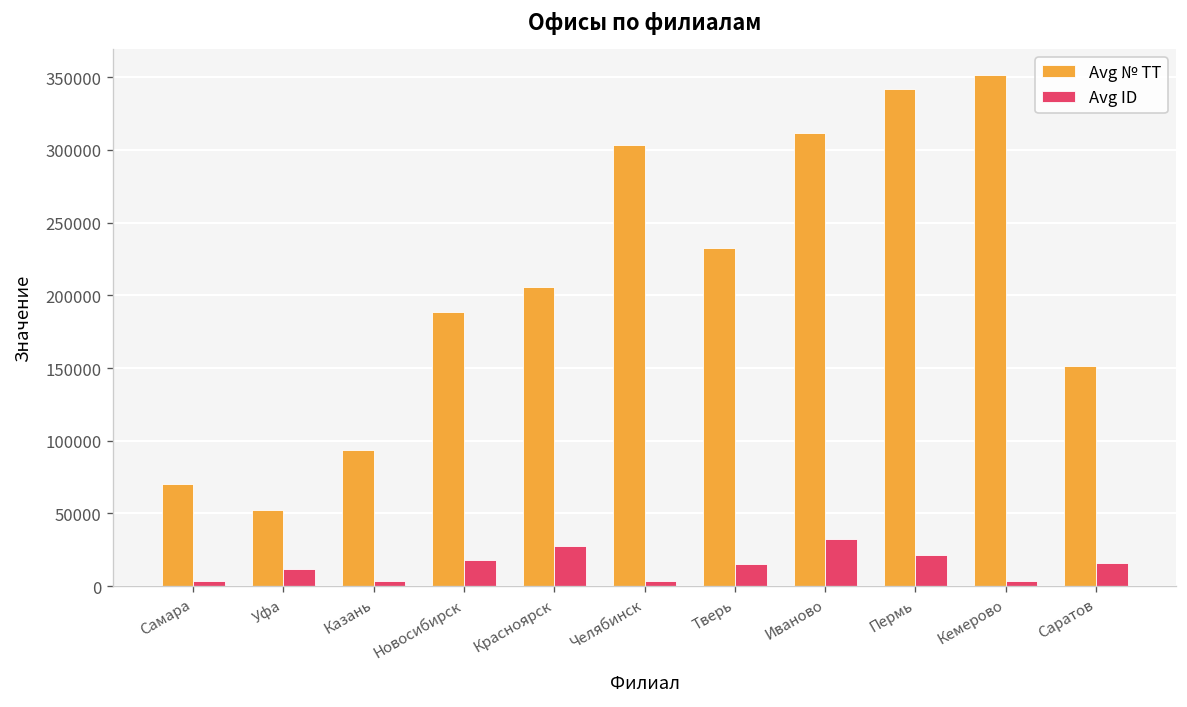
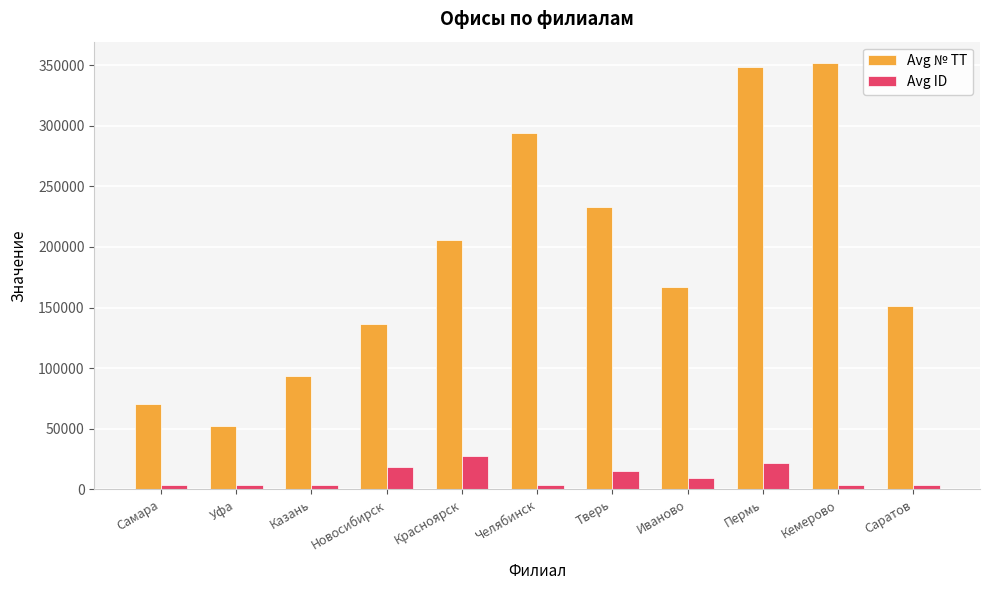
Avg ID, Уфа: 12000 -> 3000
Avg № ТТ, Новосибирск: 189000 -> 136000
Avg № ТТ, Челябинск: 303000 -> 294000
Avg № ТТ, Иваново: 311000 -> 167000
Avg ID, Иваново: 32000 -> 10000
Avg № ТТ, Пермь: 342000 -> 349000
Avg ID, Саратов: 16000 -> 3000
